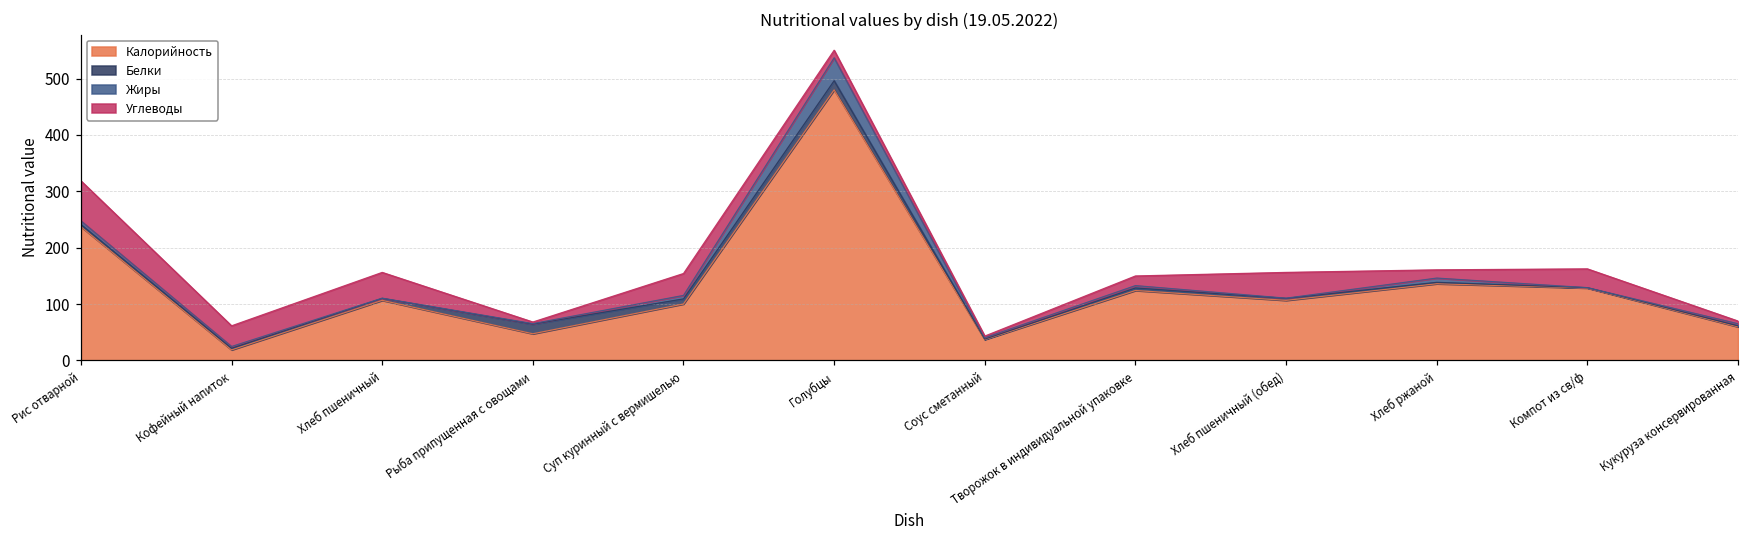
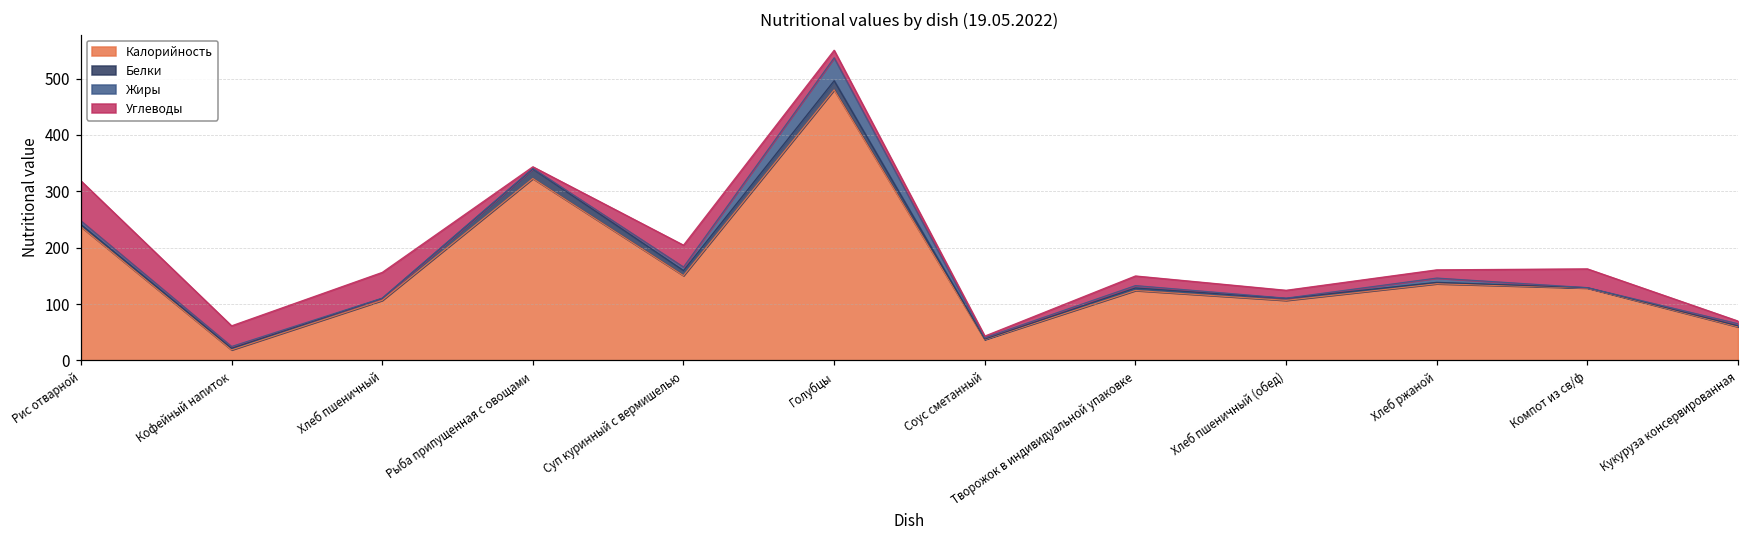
Калорийность, Рыба припущенная с овощами: 50 -> 320
Калорийность, Суп куринный с вермишелью: 100 -> 150
Углеводы, Хлеб пшеничный (обед): 50 -> 10
